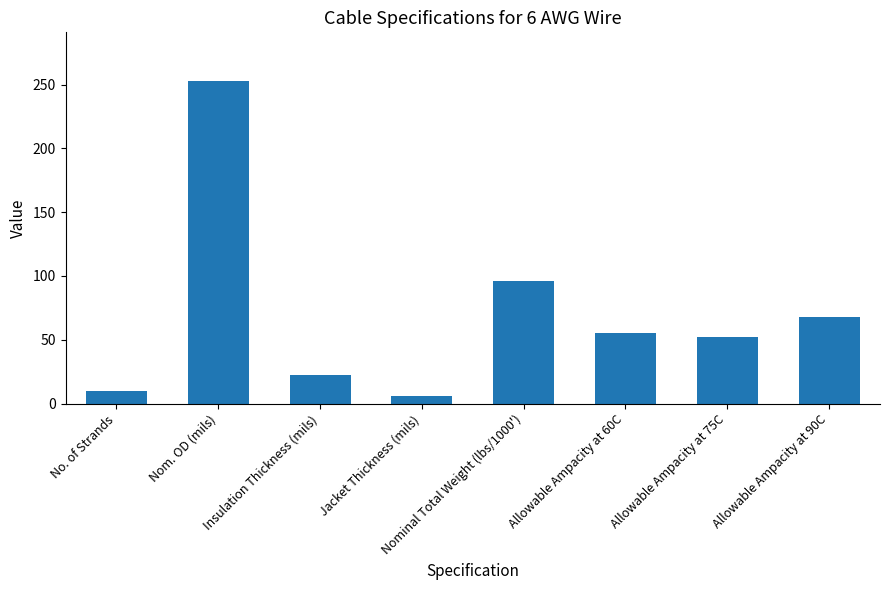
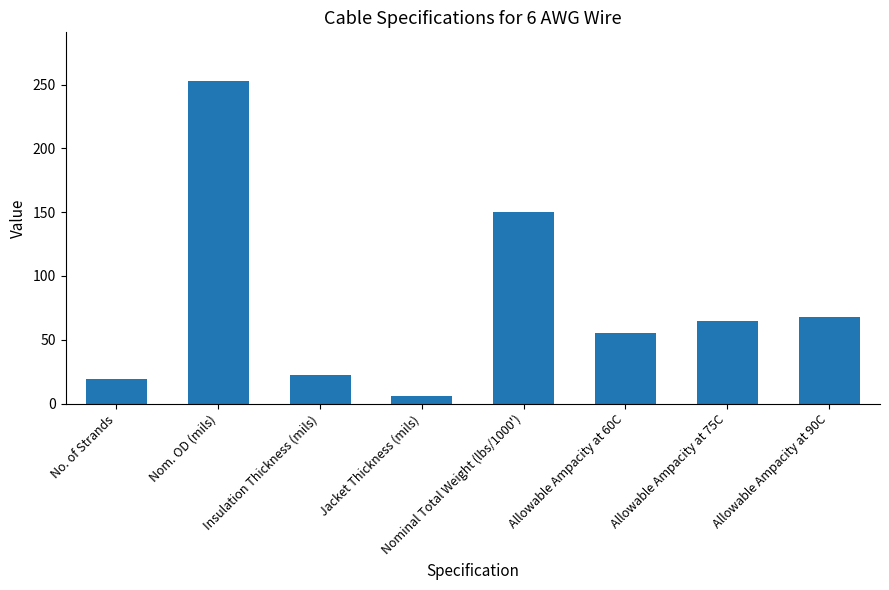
No. of Strands: 10 -> 19
Nominal Total Weight (lbs/1000'): 96 -> 150
Allowable Ampacity at 75C: 52 -> 65
